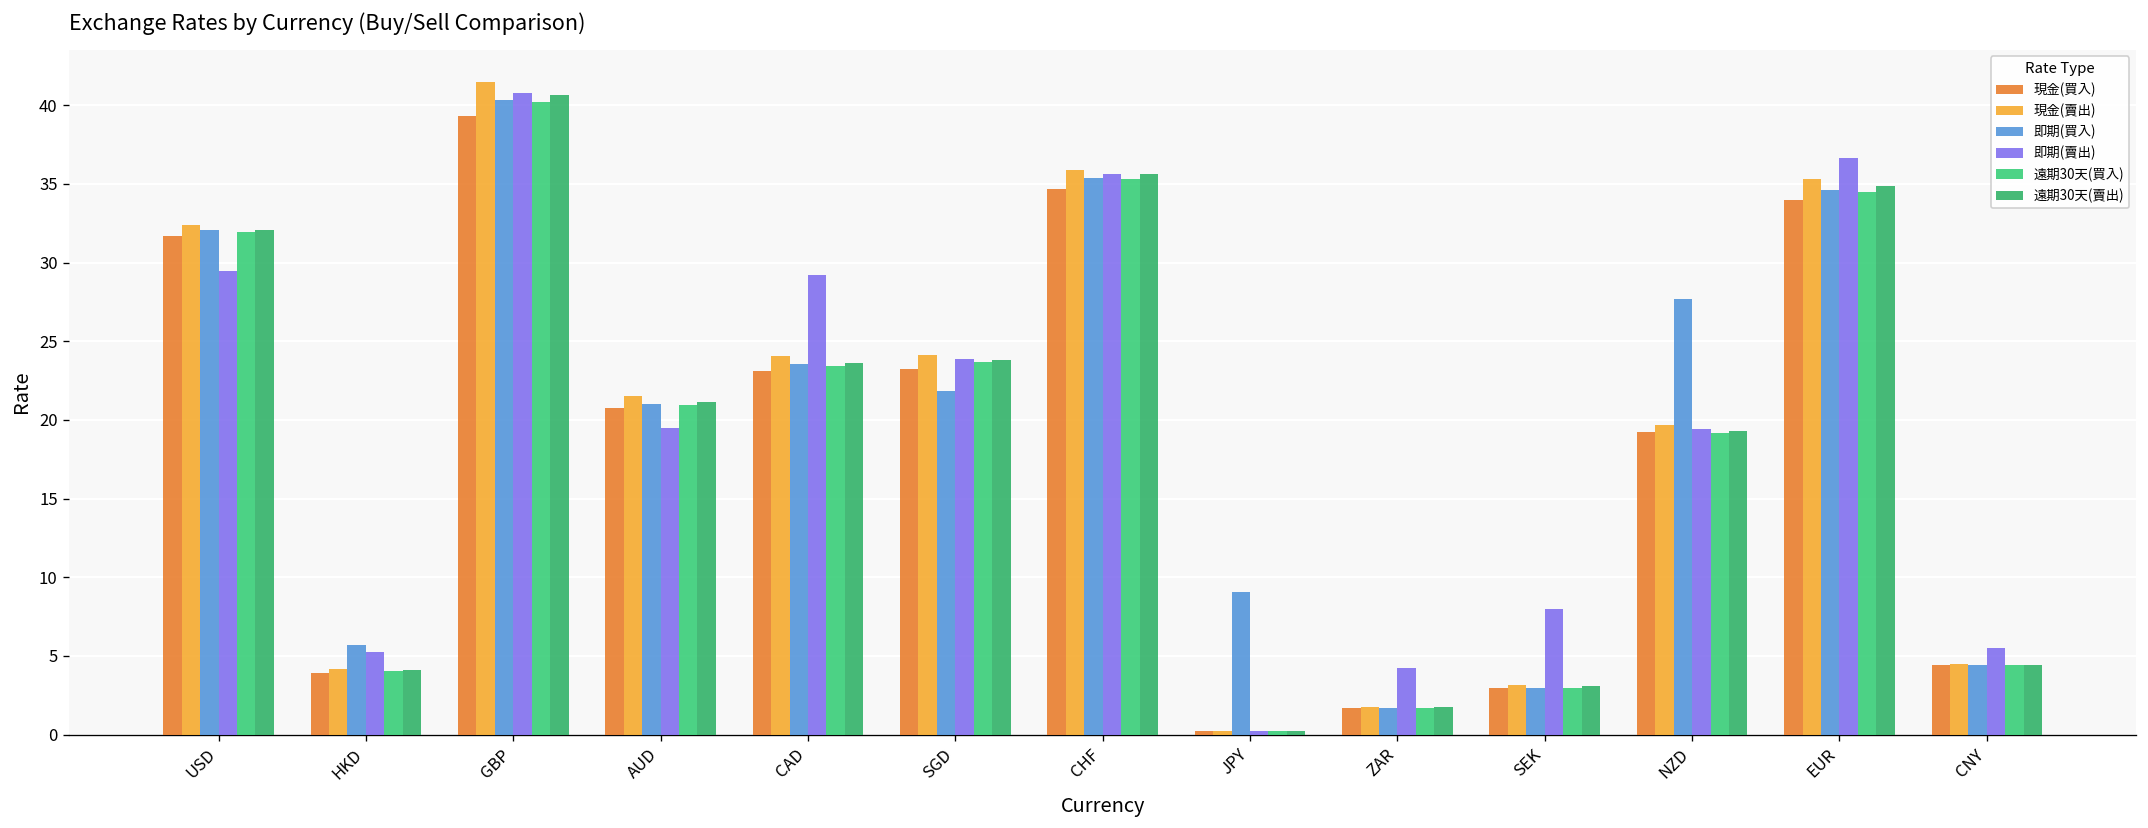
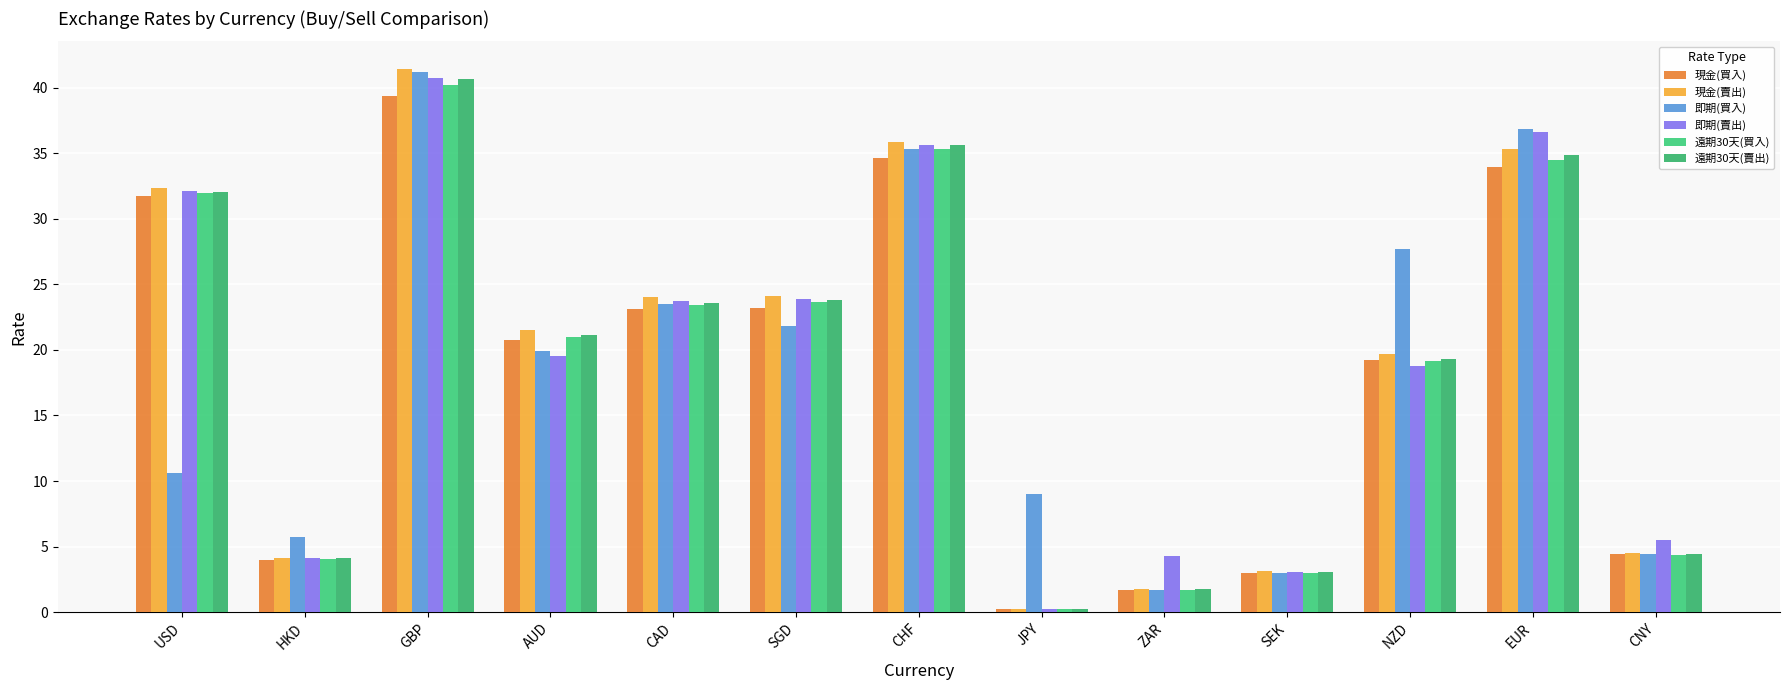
即期(買入), USD: 32.1 -> 10.6
即期(賣出), USD: 29.5 -> 32.2
即期(賣出), HKD: 5.3 -> 4.1
即期(買入), GBP: 40.4 -> 41.2
即期(買入), AUD: 21.0 -> 19.9
即期(賣出), CAD: 29.2 -> 23.7
即期(賣出), SEK: 8.0 -> 3.1
即期(賣出), NZD: 19.4 -> 18.8
即期(買入), EUR: 34.6 -> 36.8
